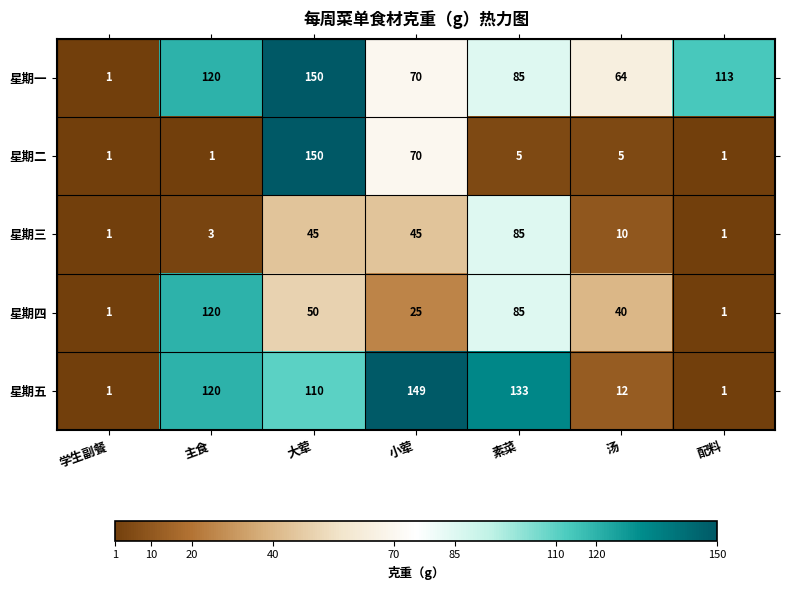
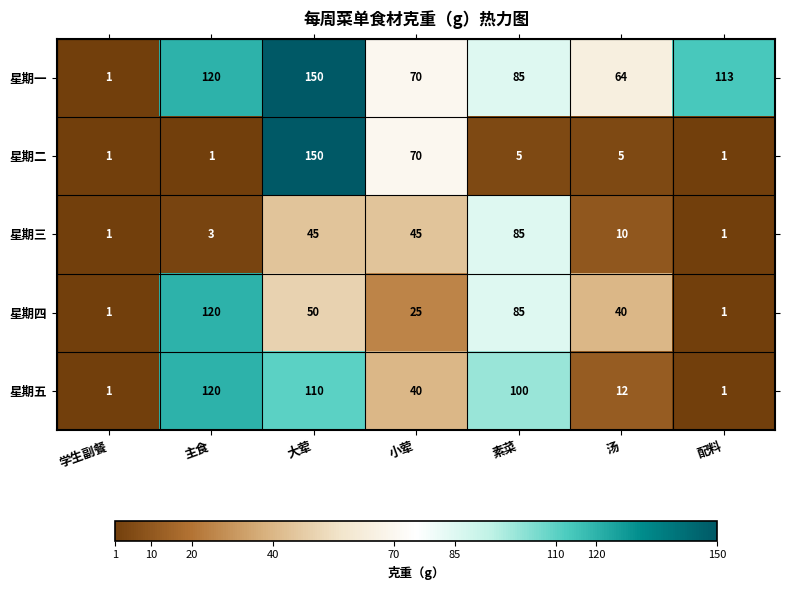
星期五, 小荤: 149 -> 40
星期五, 素菜: 133 -> 100
